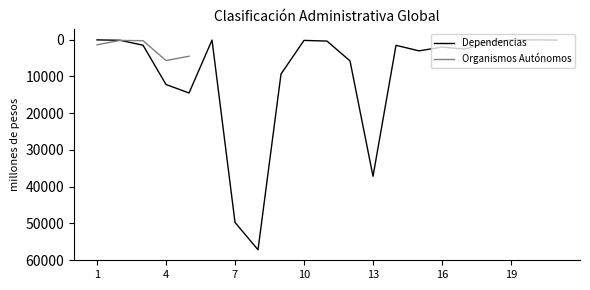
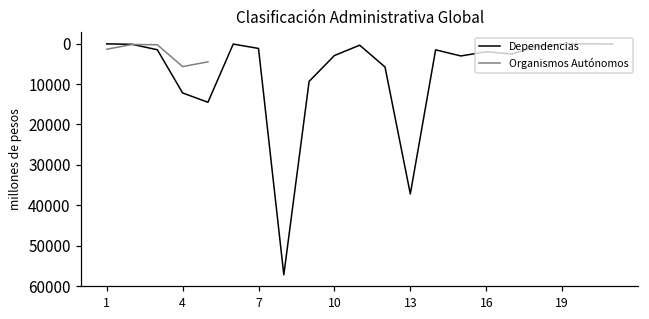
Dependencias, 7: 50000 -> 1000
Dependencias, 10: 0 -> 3000
